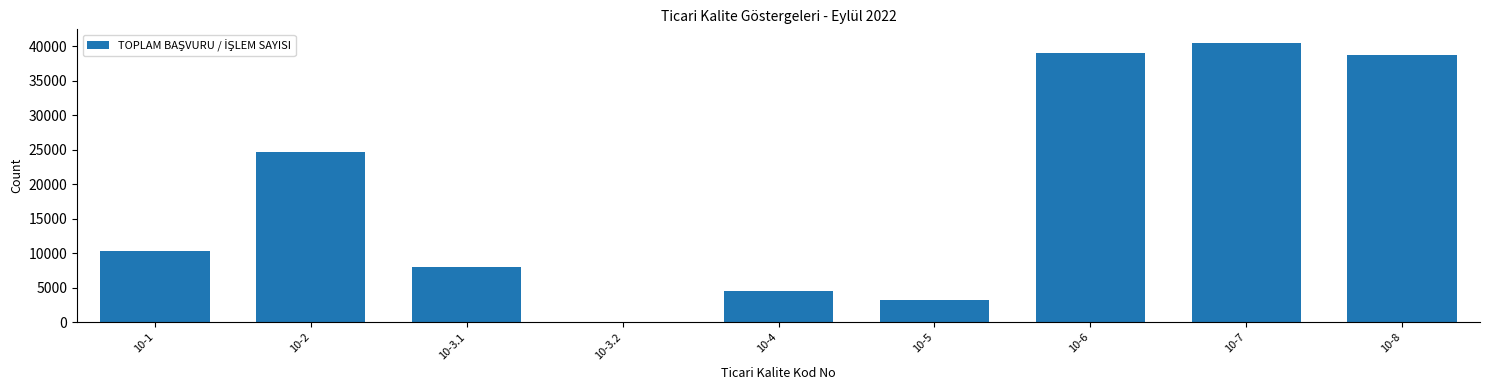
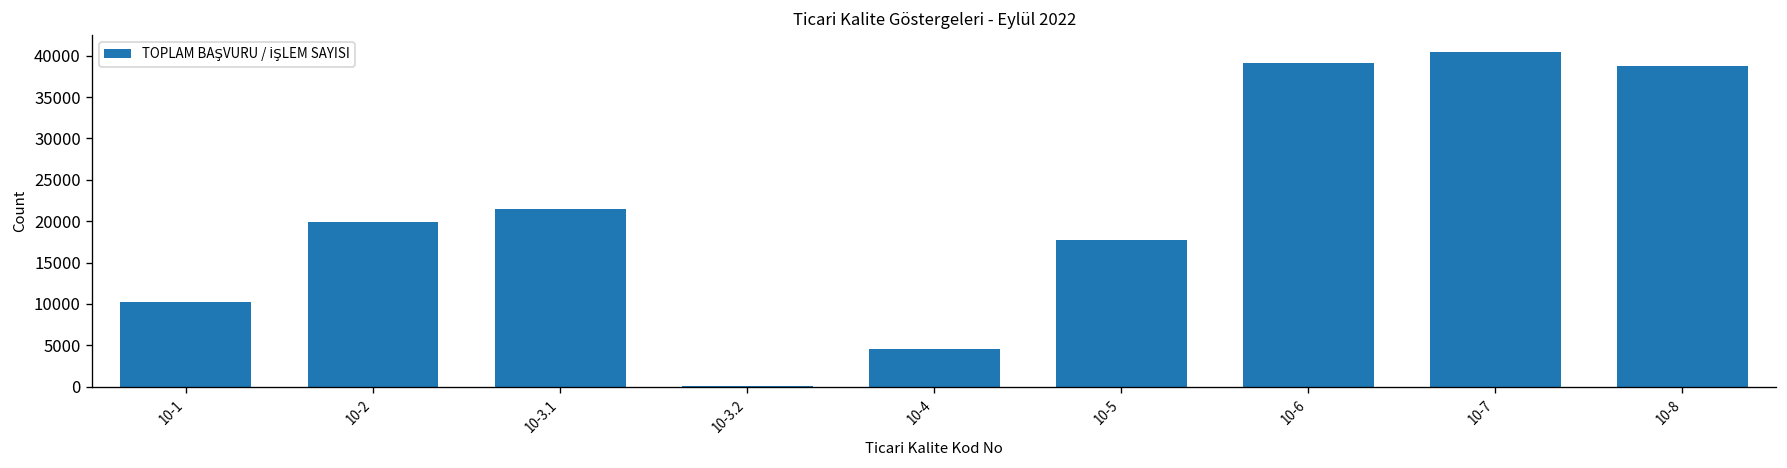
10-2: 25000 -> 20000
10-3.1: 8000 -> 22000
10-5: 3000 -> 18000
